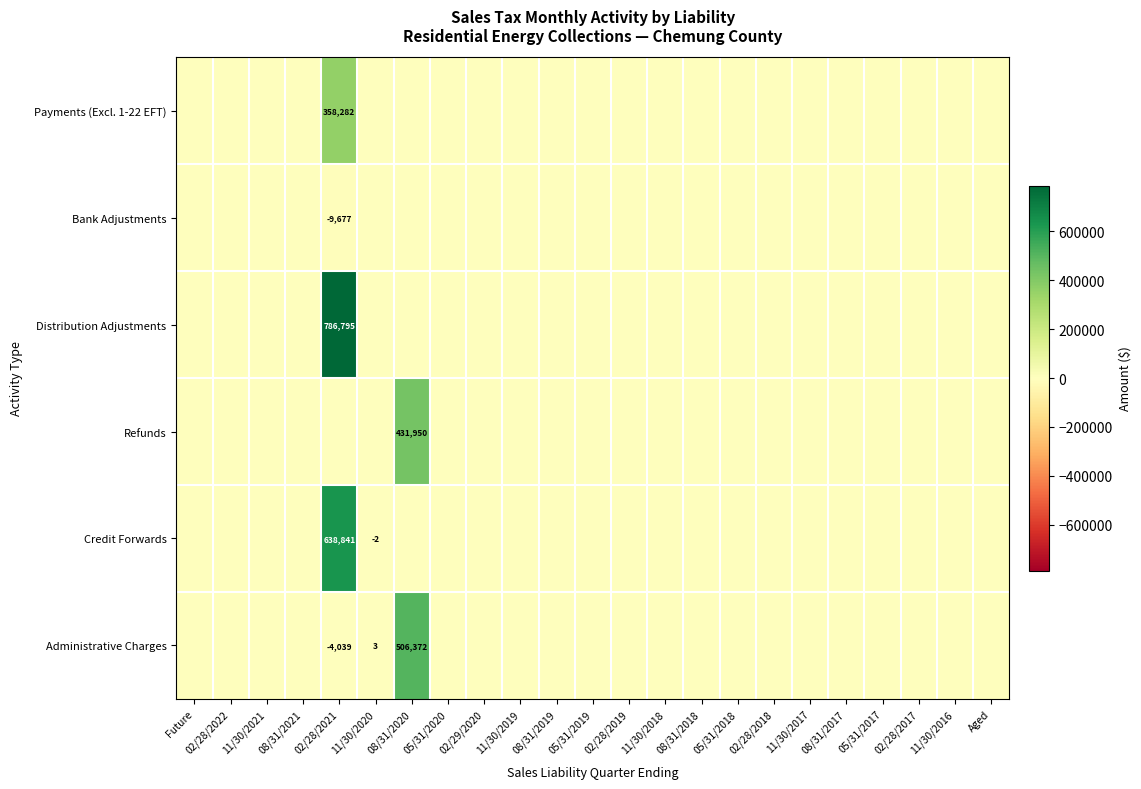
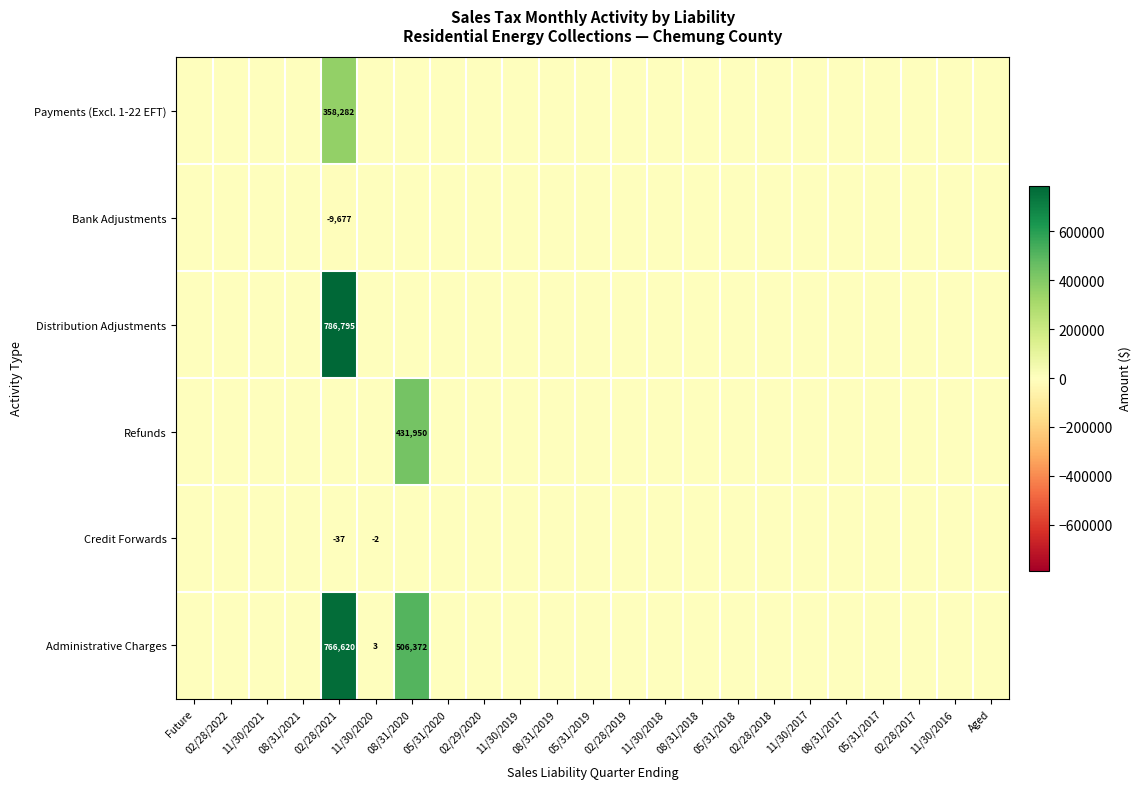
Credit Forwards, 02/28/2021: 638,841 -> -37
Administrative Charges, 02/28/2021: -4,039 -> 766,620
